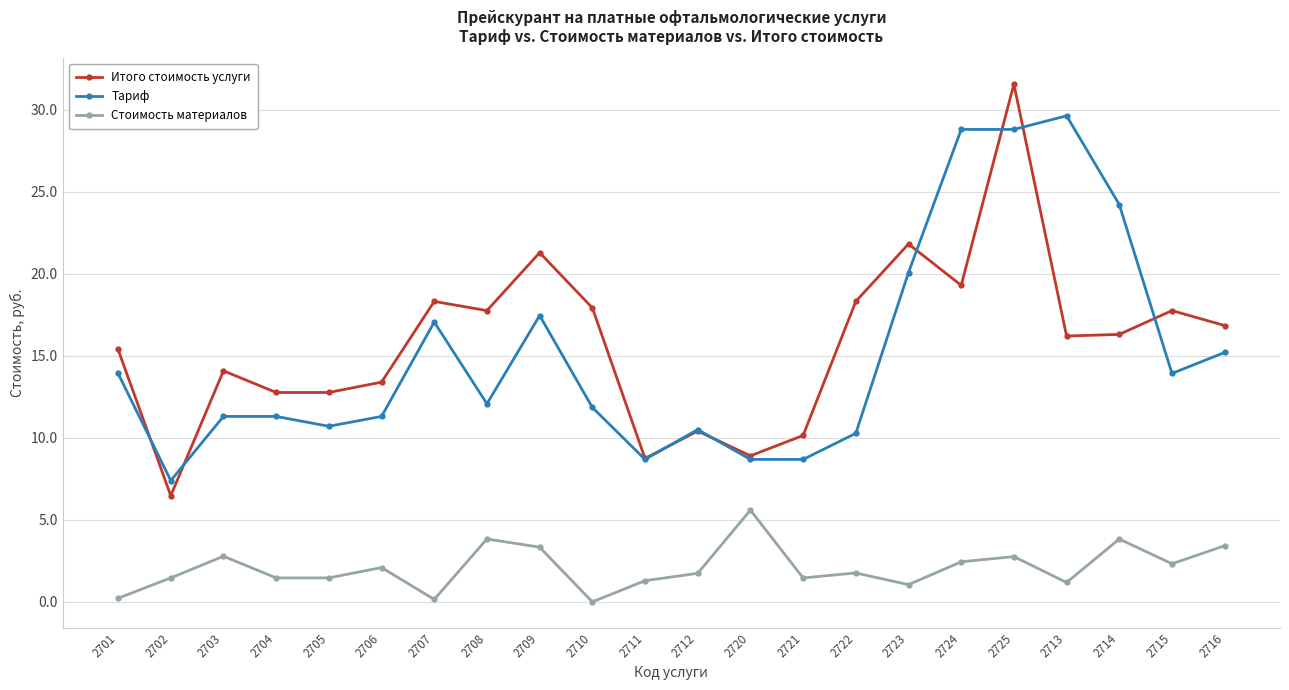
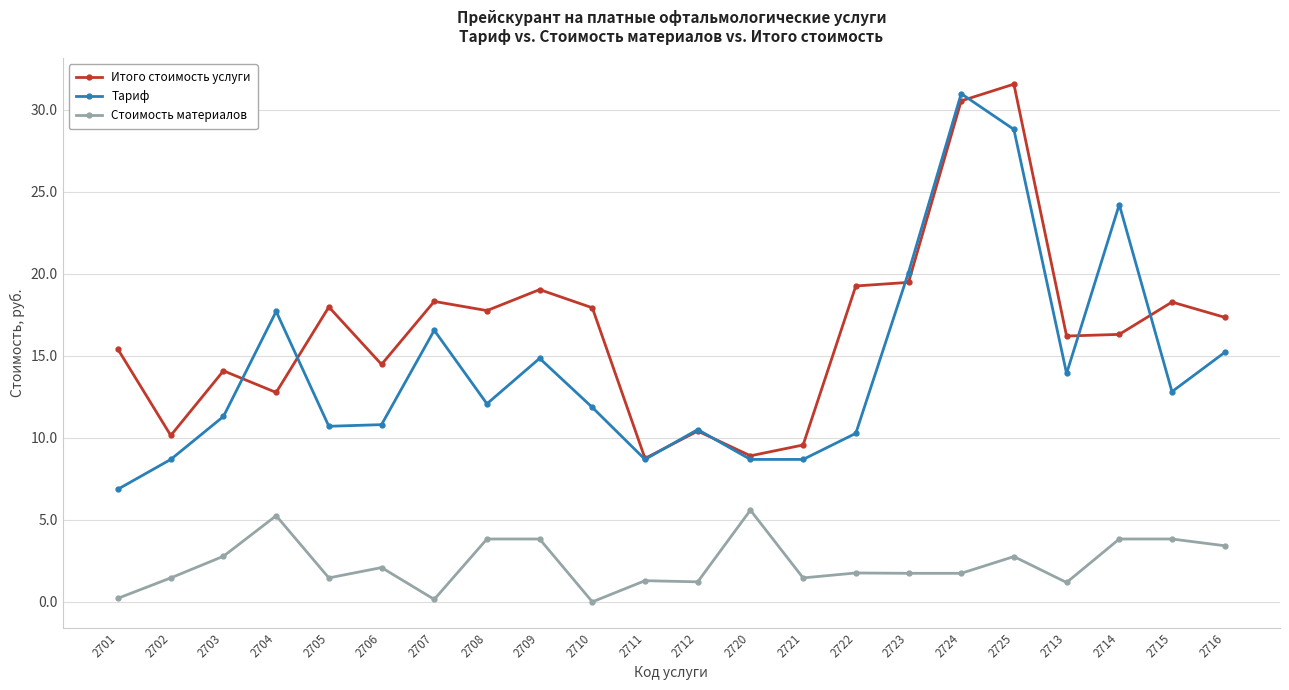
Тариф, 2701: 13.9 -> 6.9
Итого стоимость услуги, 2702: 6.5 -> 10.1
Тариф, 2702: 7.4 -> 8.7
Тариф, 2704: 11.3 -> 17.7
Стоимость материалов, 2704: 1.5 -> 5.3
Итого стоимость услуги, 2705: 12.8 -> 18.0
Итого стоимость услуги, 2706: 13.4 -> 14.5
Тариф, 2706: 11.3 -> 10.8
Тариф, 2707: 17.1 -> 16.6
Итого стоимость услуги, 2709: 21.3 -> 19.0
Тариф, 2709: 17.5 -> 14.8
Стоимость материалов, 2709: 3.3 -> 3.8
Стоимость материалов, 2712: 1.7 -> 1.2
Итого стоимость услуги, 2721: 10.1 -> 9.6
Итого стоимость услуги, 2722: 18.3 -> 19.3
Итого стоимость услуги, 2723: 21.8 -> 19.5
Стоимость материалов, 2723: 1.1 -> 1.7
Итого стоимость услуги, 2724: 19.3 -> 30.5
Тариф, 2724: 28.8 -> 31.0
Стоимость материалов, 2724: 2.4 -> 1.7
Тариф, 2713: 29.6 -> 13.9
Итого стоимость услуги, 2715: 17.8 -> 18.3
Тариф, 2715: 13.9 -> 12.8
Стоимость материалов, 2715: 2.3 -> 3.8
Итого стоимость услуги, 2716: 16.8 -> 17.3
